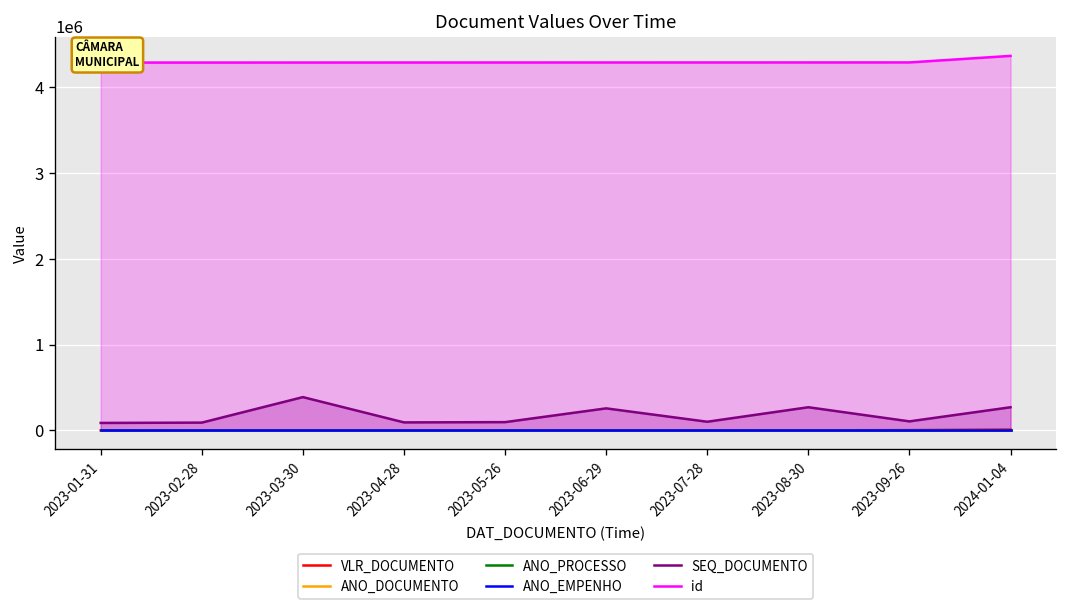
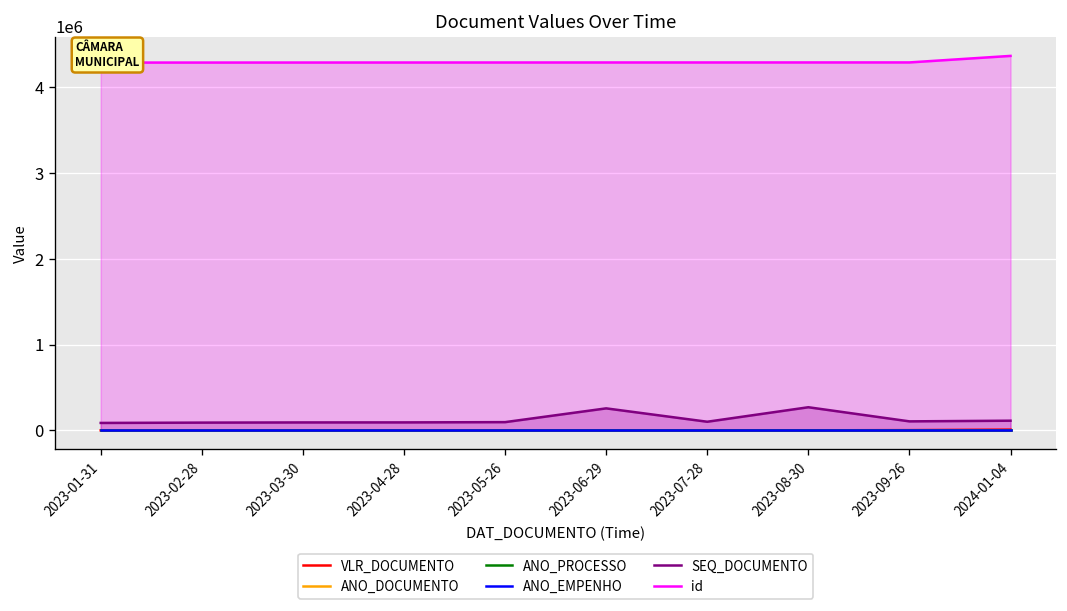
SEQ_DOCUMENTO, 2023-03-30: 400000 -> 100000
SEQ_DOCUMENTO, 2024-01-04: 300000 -> 100000
